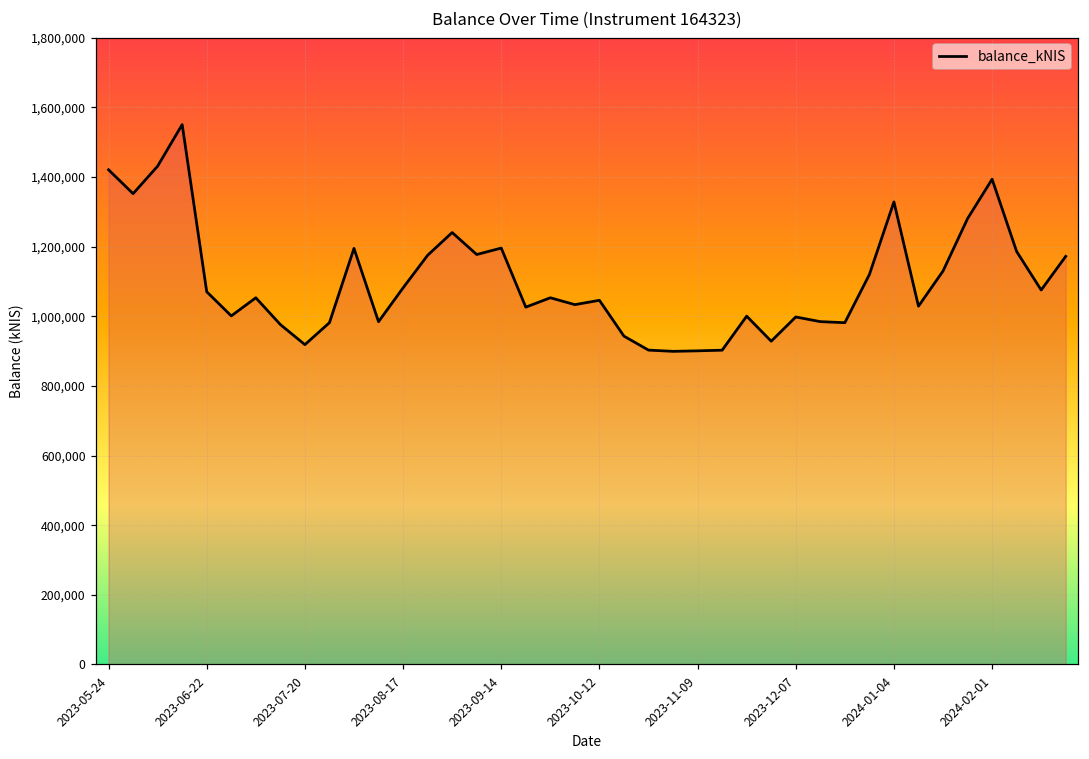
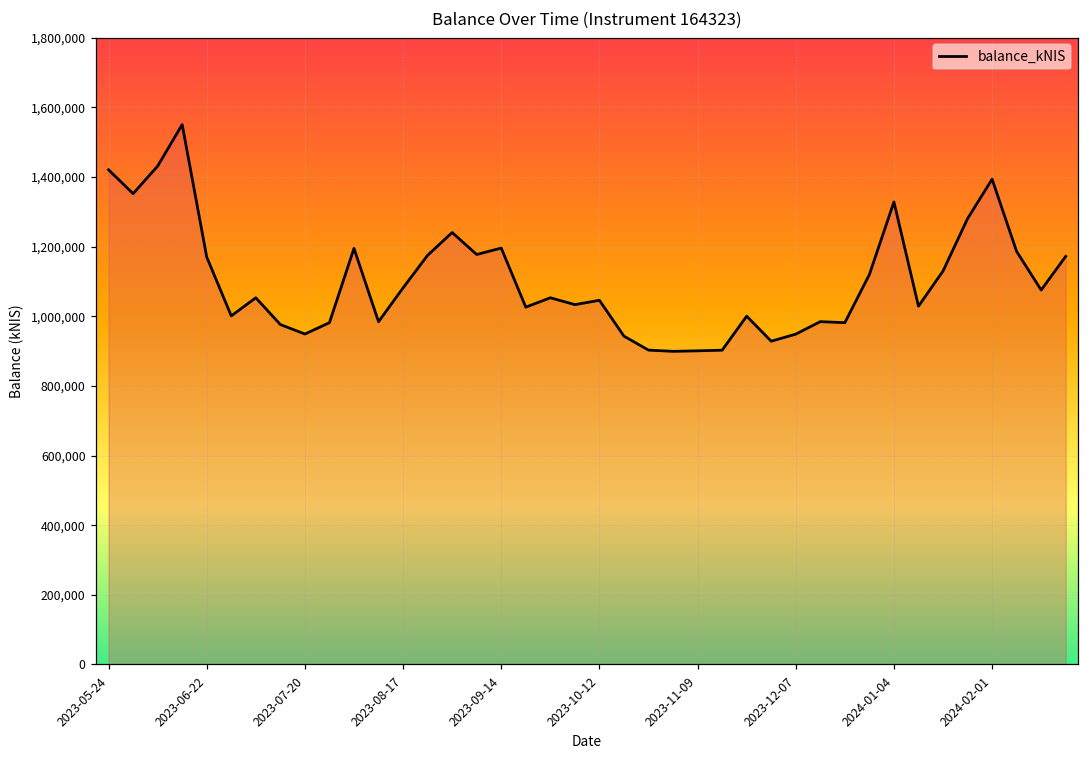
2023-06-22: 1,070,000 -> 1,170,000
2023-07-20: 920,000 -> 950,000
2023-12-07: 1,000,000 -> 950,000
